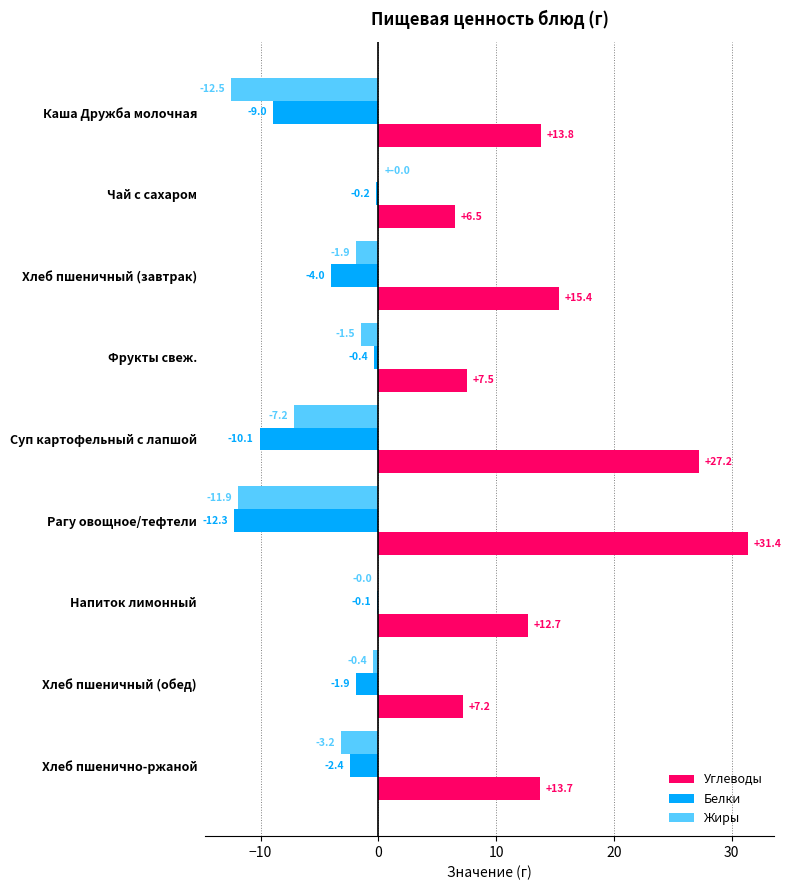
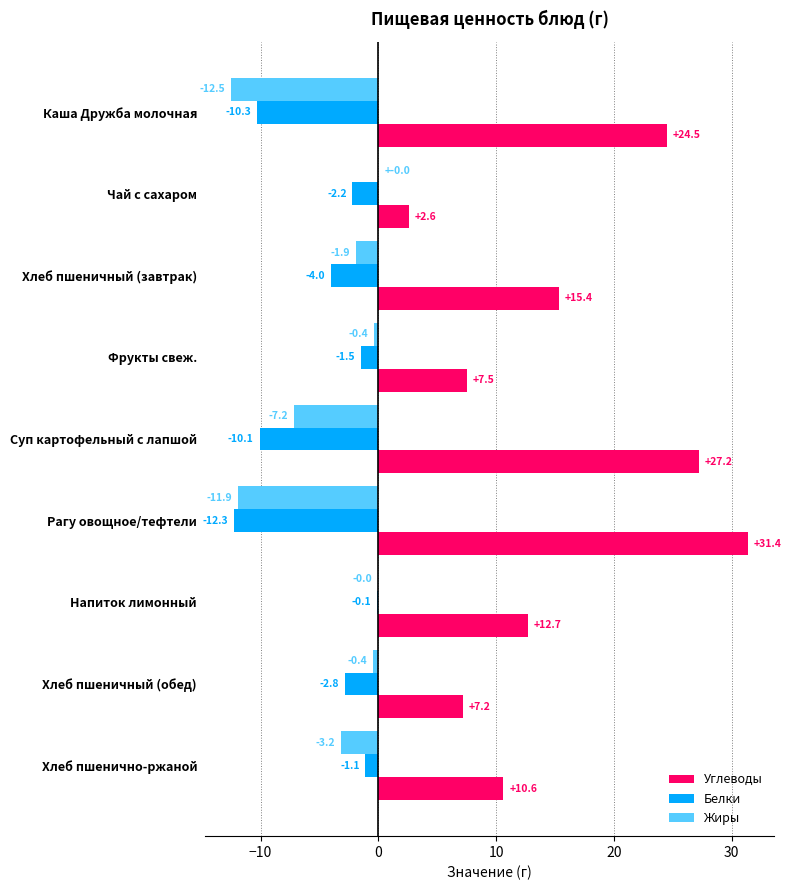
Белки, Каша Дружба молочная: -9.0 -> -10.3
Углеводы, Каша Дружба молочная: +13.8 -> +24.5
Белки, Чай с сахаром: -0.2 -> -2.2
Углеводы, Чай с сахаром: +6.5 -> +2.6
Жиры, Фрукты свеж.: -1.5 -> -0.4
Белки, Фрукты свеж.: -0.4 -> -1.5
Белки, Хлеб пшеничный (обед): -1.9 -> -2.8
Белки, Хлеб пшенично-ржаной: -2.4 -> -1.1
Углеводы, Хлеб пшенично-ржаной: +13.7 -> +10.6
